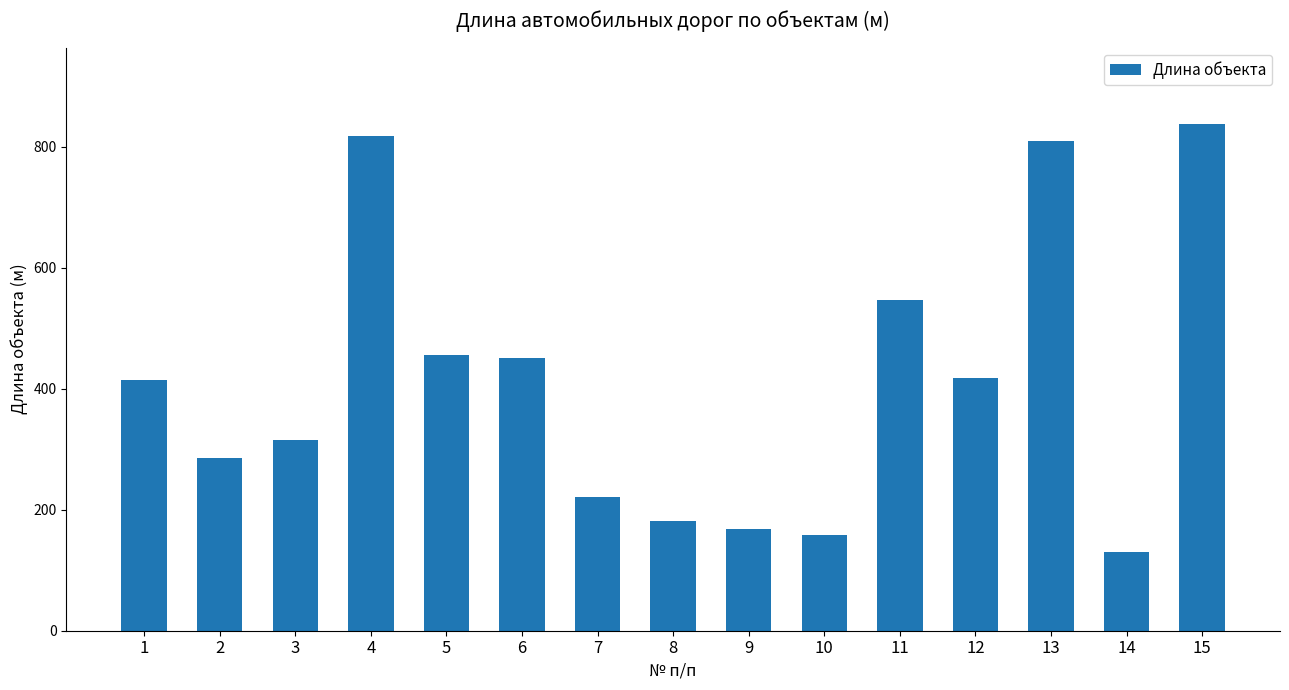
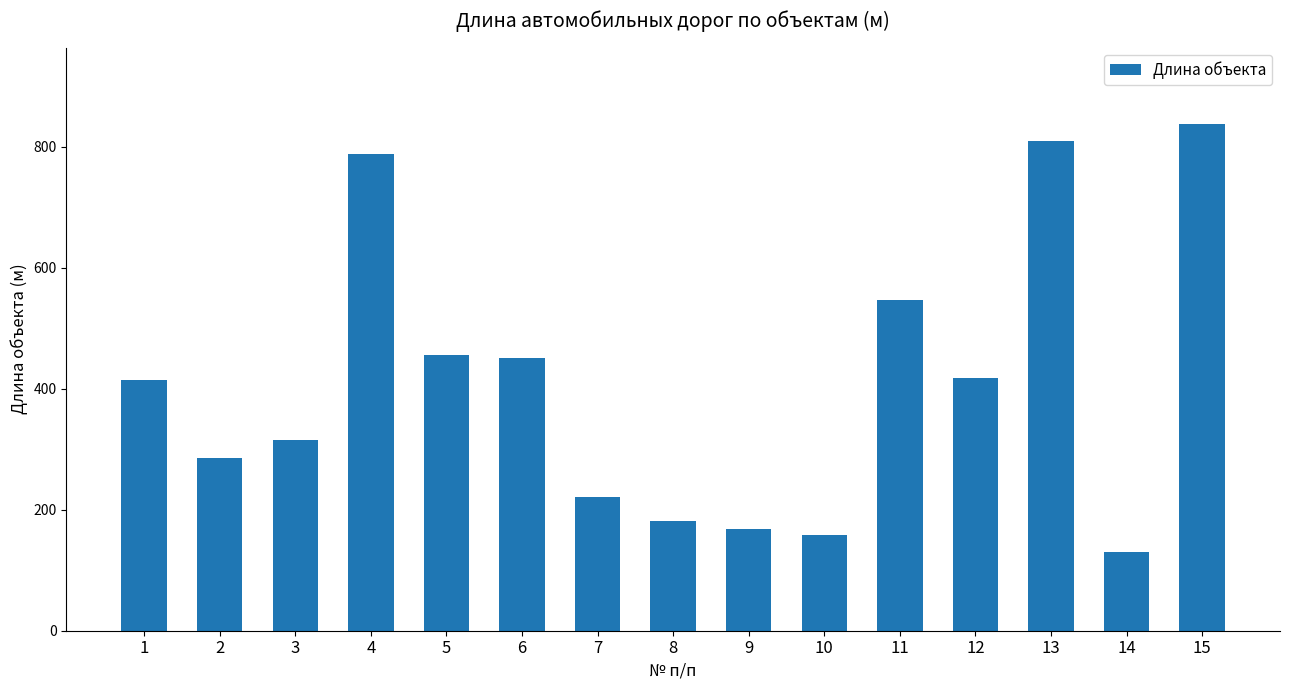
4: 820 -> 790
